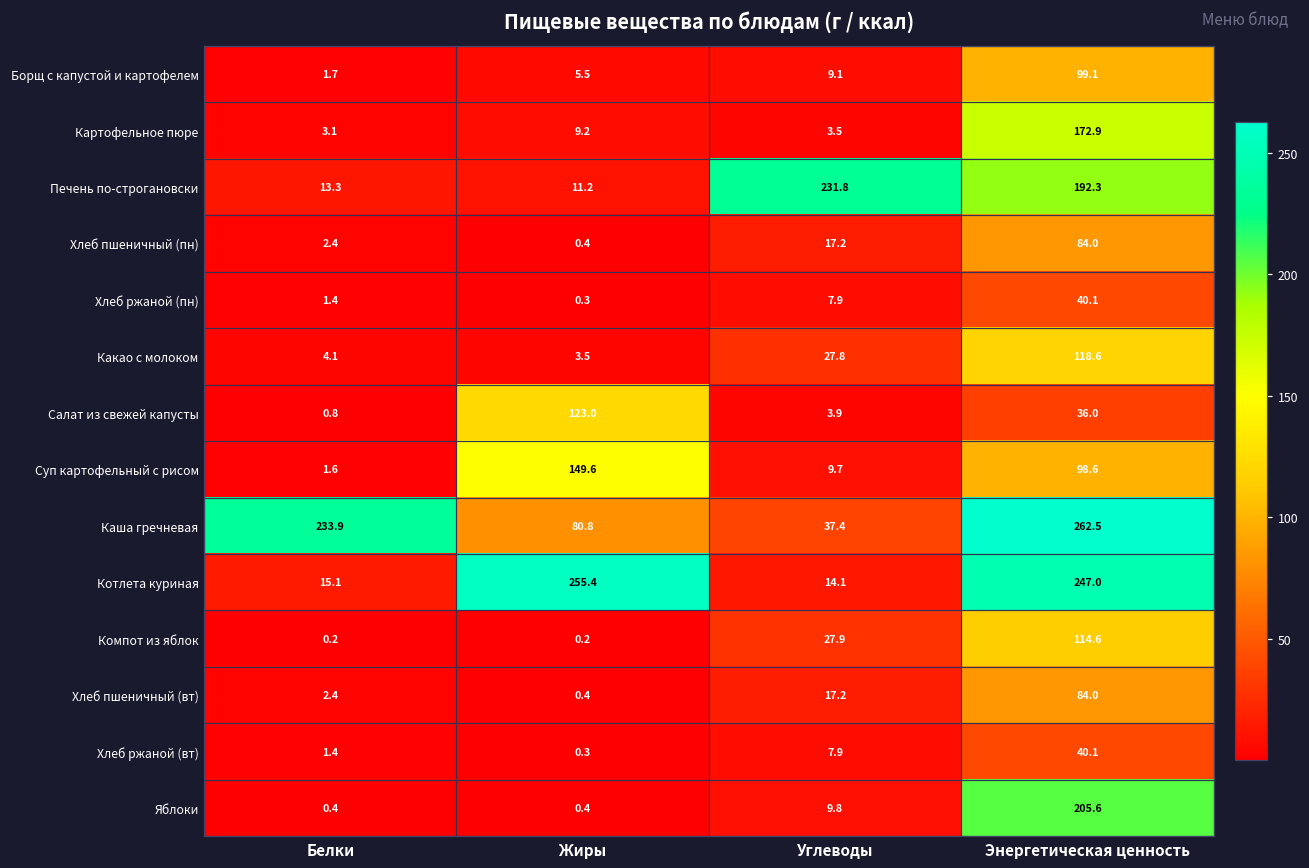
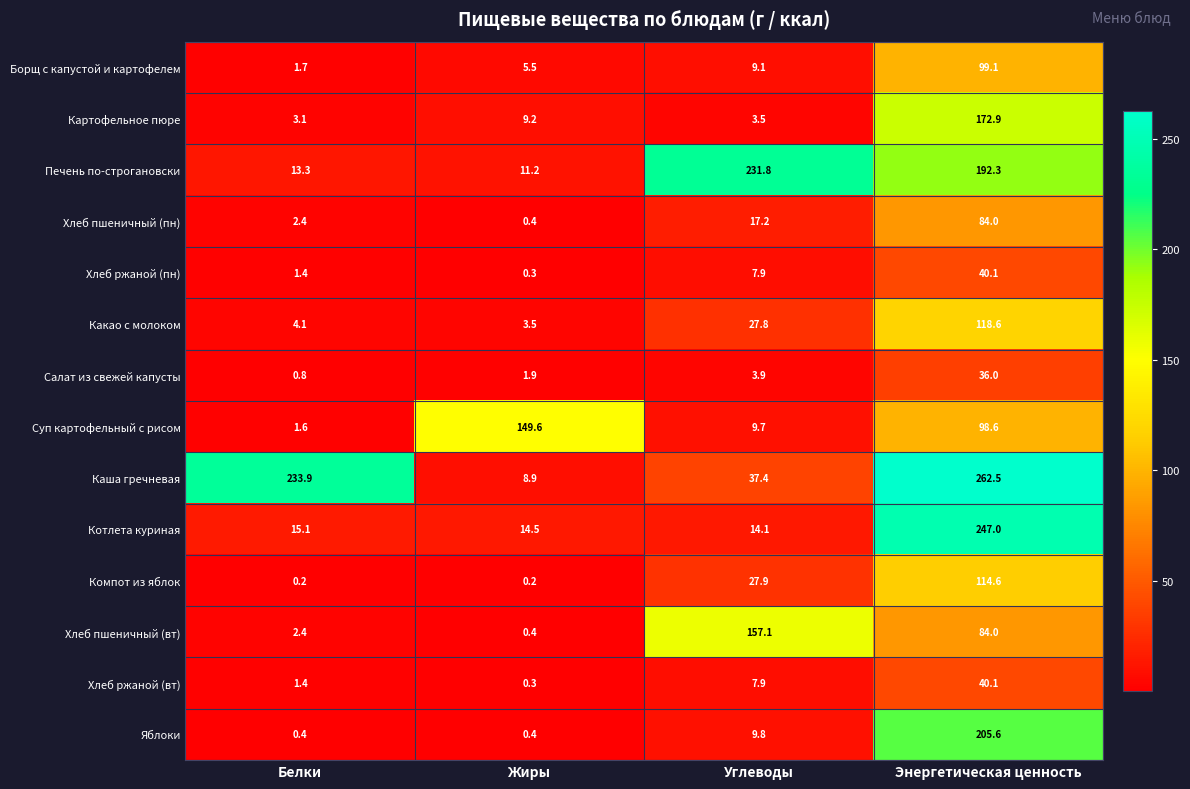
Салат из свежей капусты, Жиры: 123.0 -> 1.9
Каша гречневая, Жиры: 80.8 -> 8.9
Котлета куриная, Жиры: 255.4 -> 14.5
Хлеб пшеничный (вт), Углеводы: 17.2 -> 157.1
